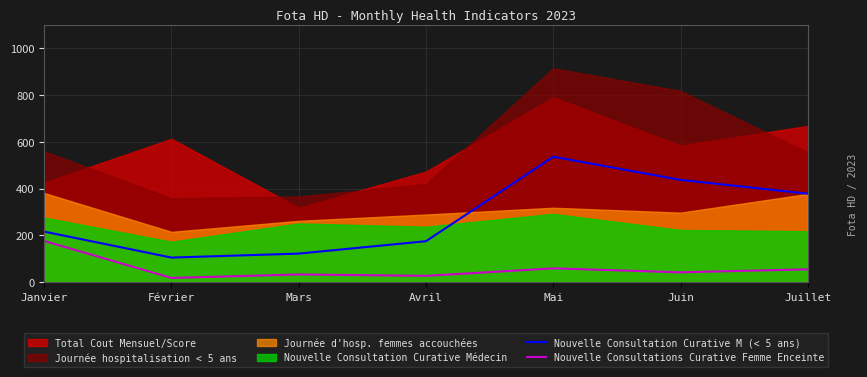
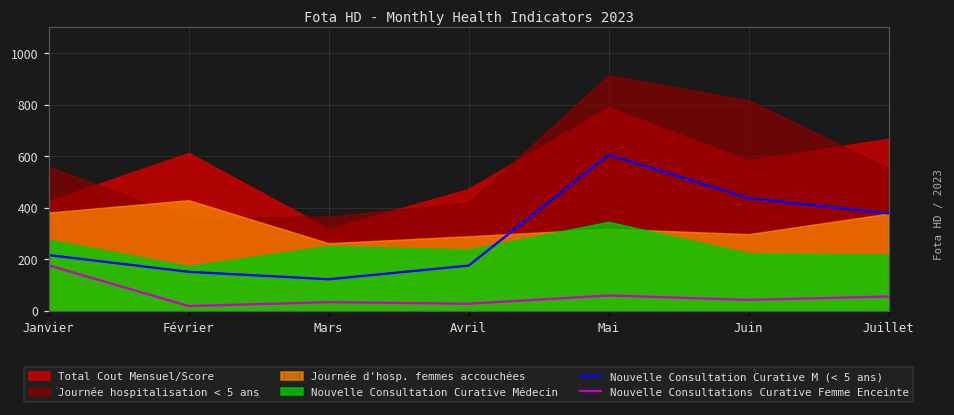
Nouvelle Consultation Curative M (< 5 ans), Février: 110 -> 150
Journée d'hosp. femmes accouchées, Février: 220 -> 430
Nouvelle Consultation Curative M (< 5 ans), Mai: 540 -> 610
Nouvelle Consultation Curative Médecin, Mai: 290 -> 350
